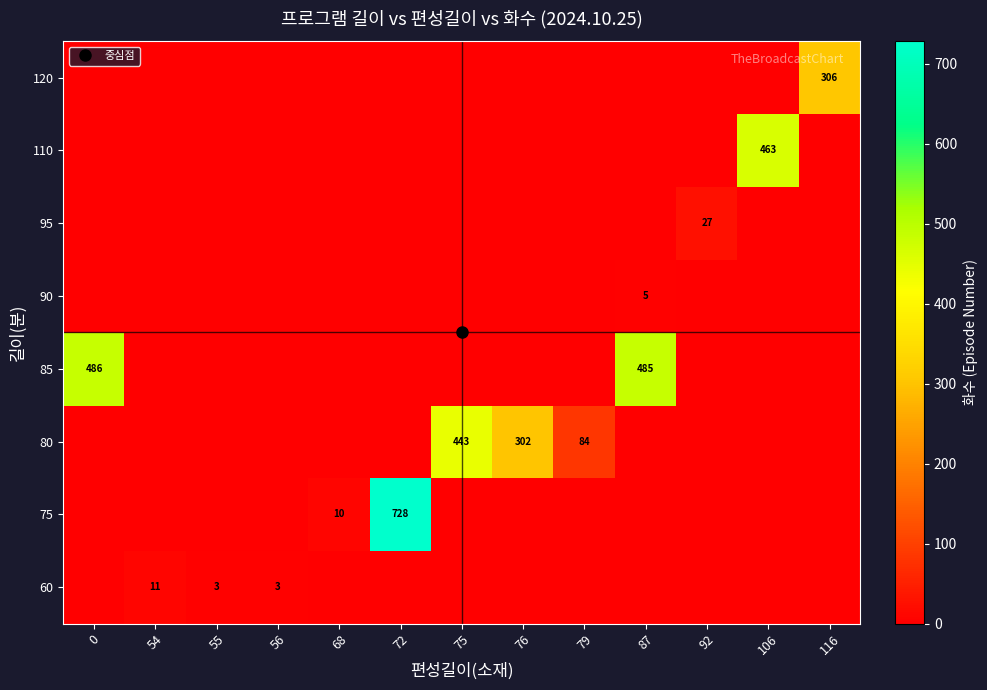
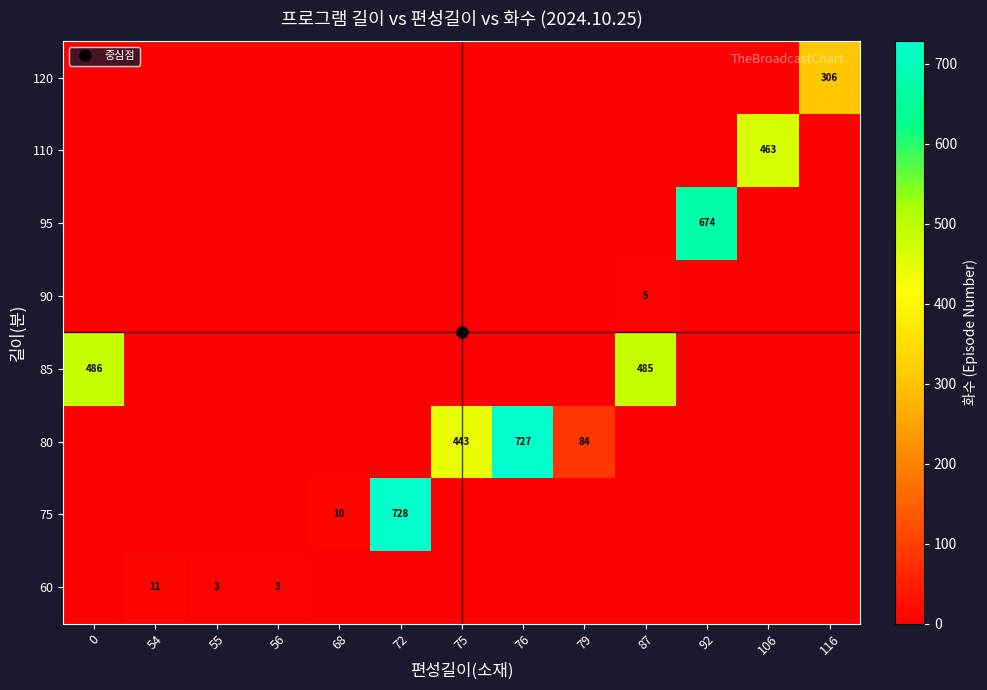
95, 92: 27 -> 674
80, 76: 302 -> 727
